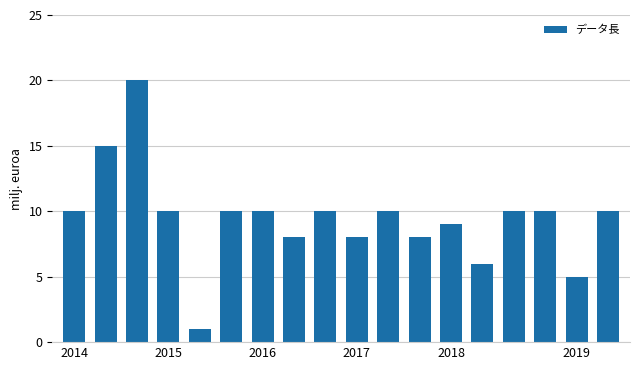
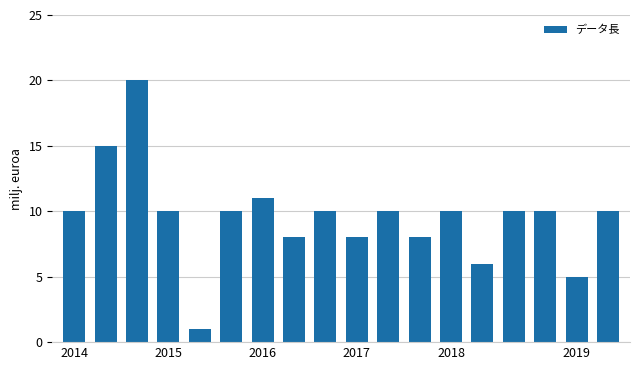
2016: 10 -> 11
2018: 9 -> 10
